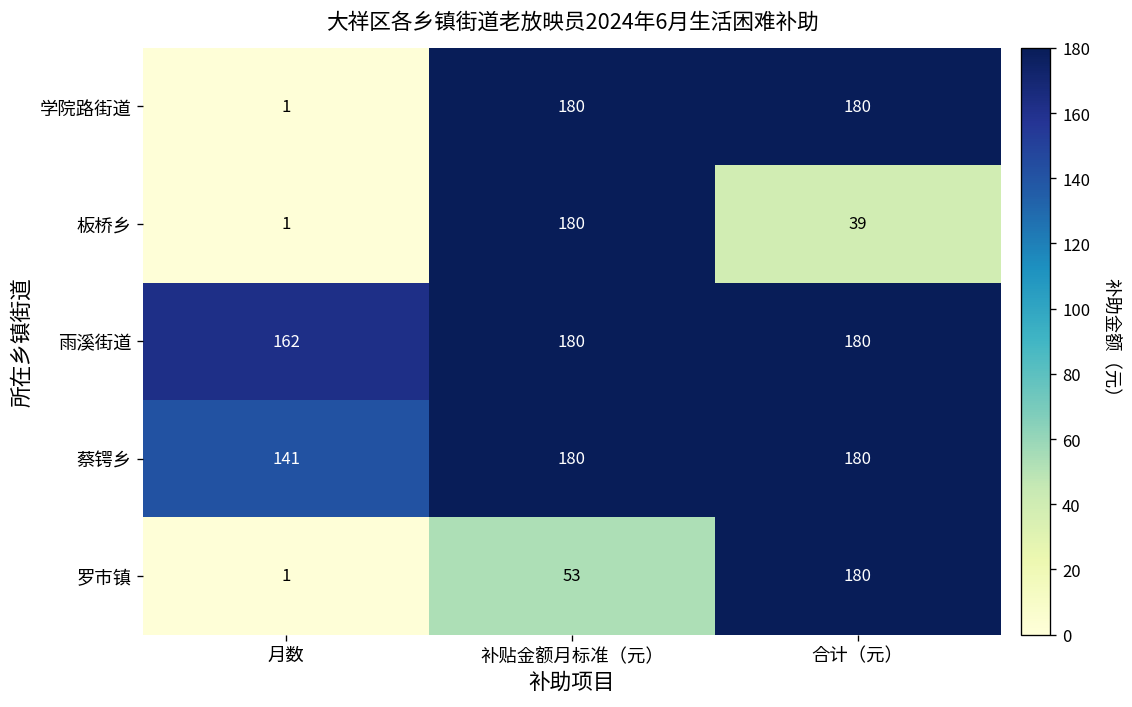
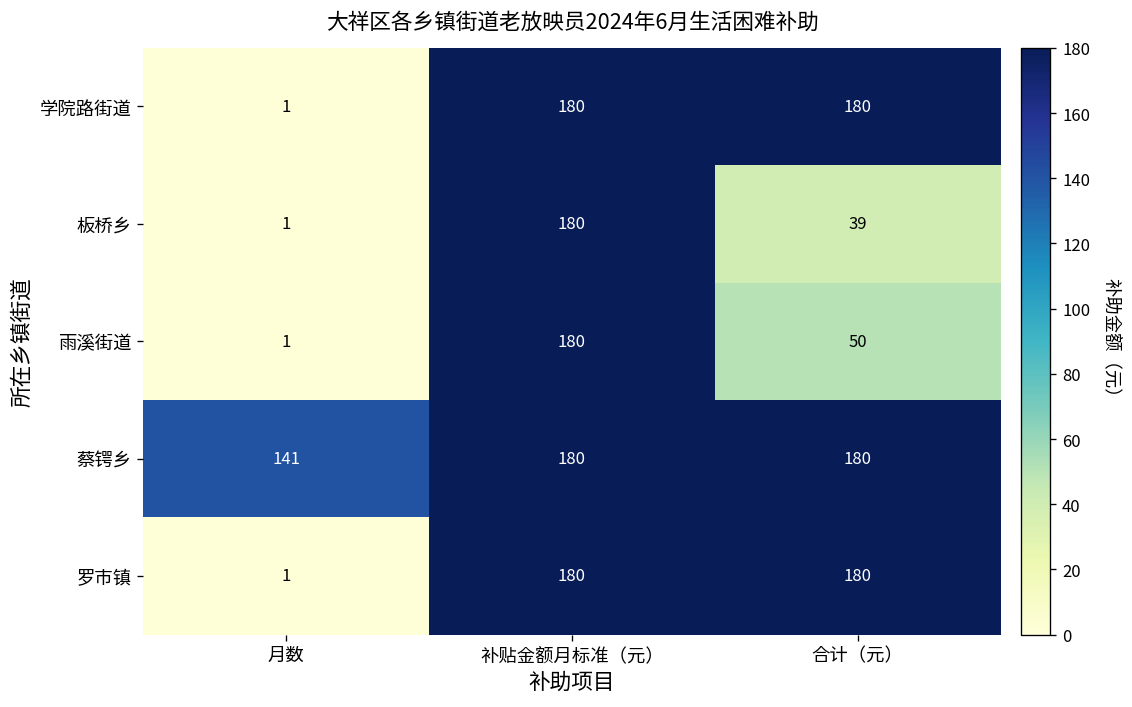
雨溪街道, 月数: 162 -> 1
雨溪街道, 合计（元）: 180 -> 50
罗市镇, 补贴金额月标准（元）: 53 -> 180
